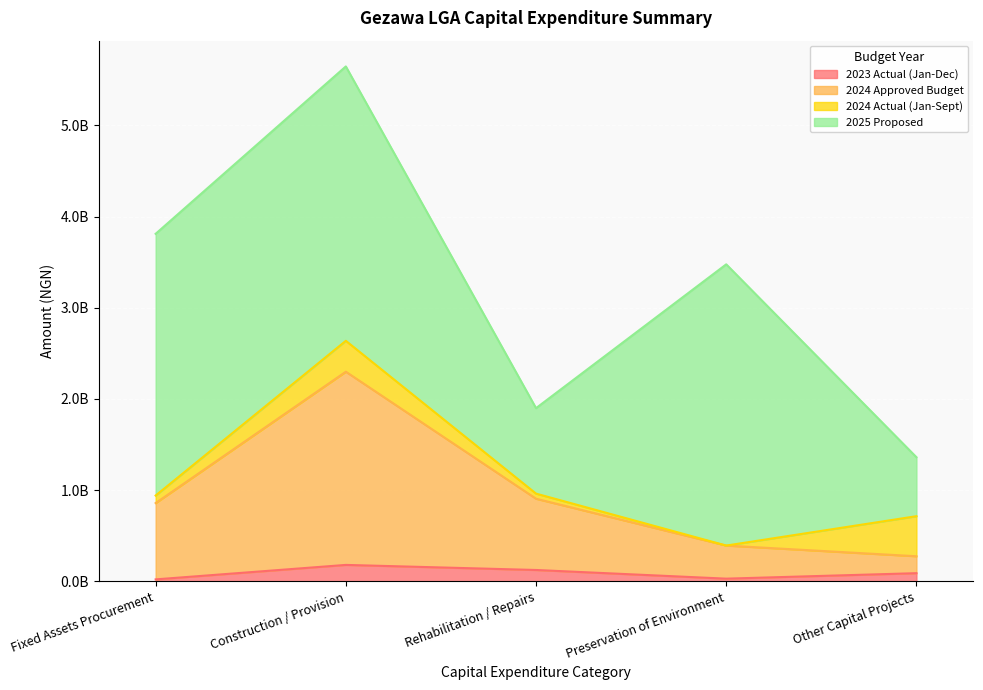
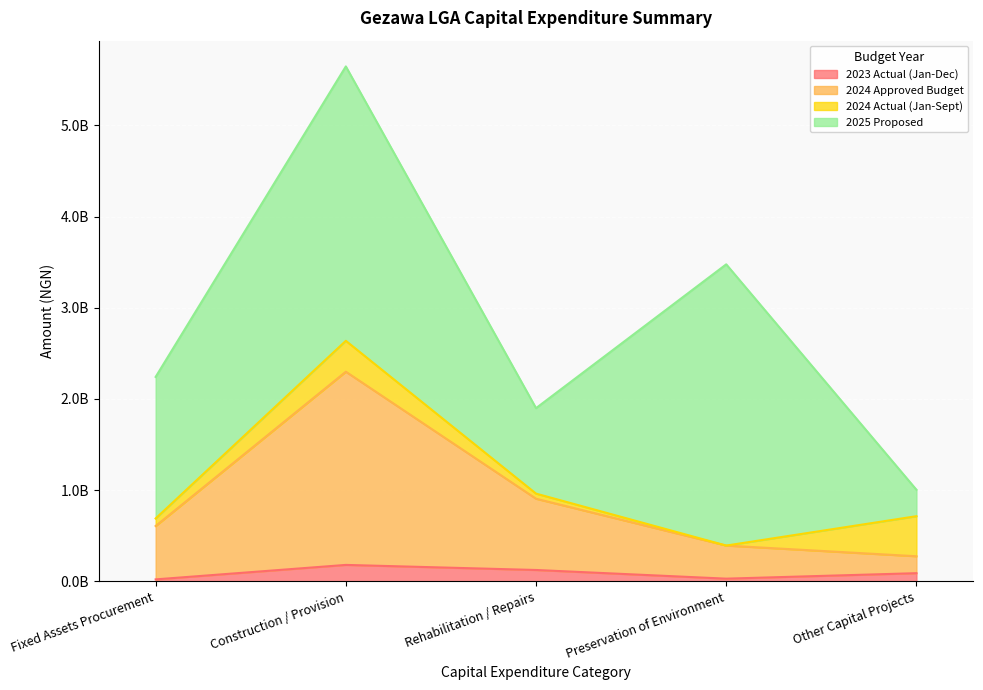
2024 Approved Budget, Fixed Assets Procurement: 800000000 -> 600000000
2025 Proposed, Fixed Assets Procurement: 2900000000 -> 1600000000
2025 Proposed, Other Capital Projects: 600000000 -> 300000000
